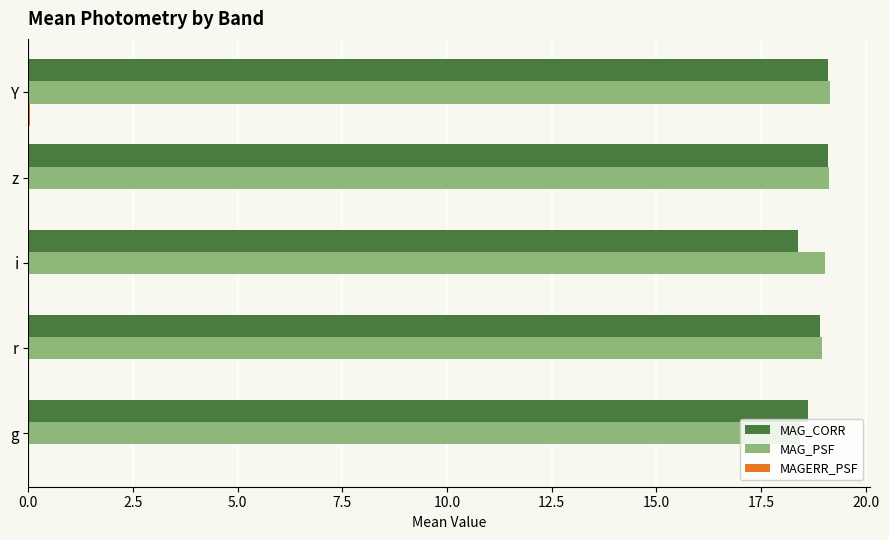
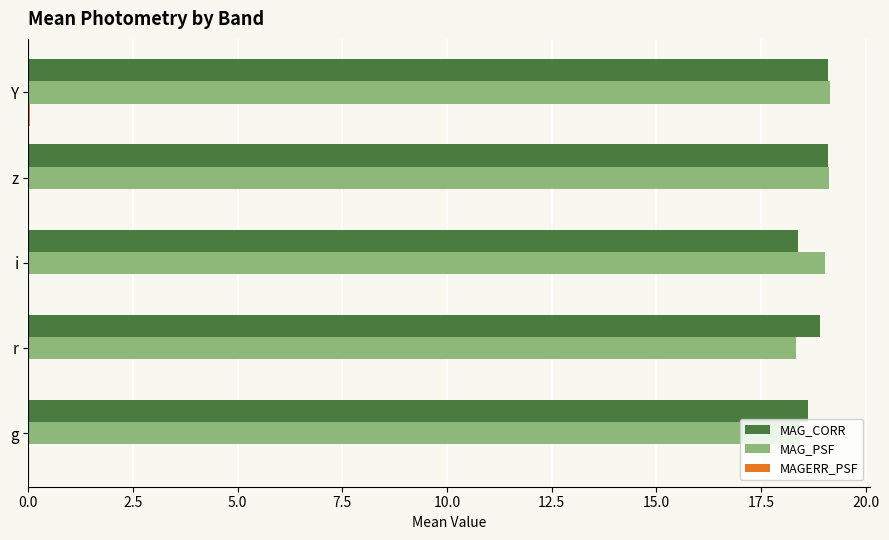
MAG_PSF, r: 19.0 -> 18.3
